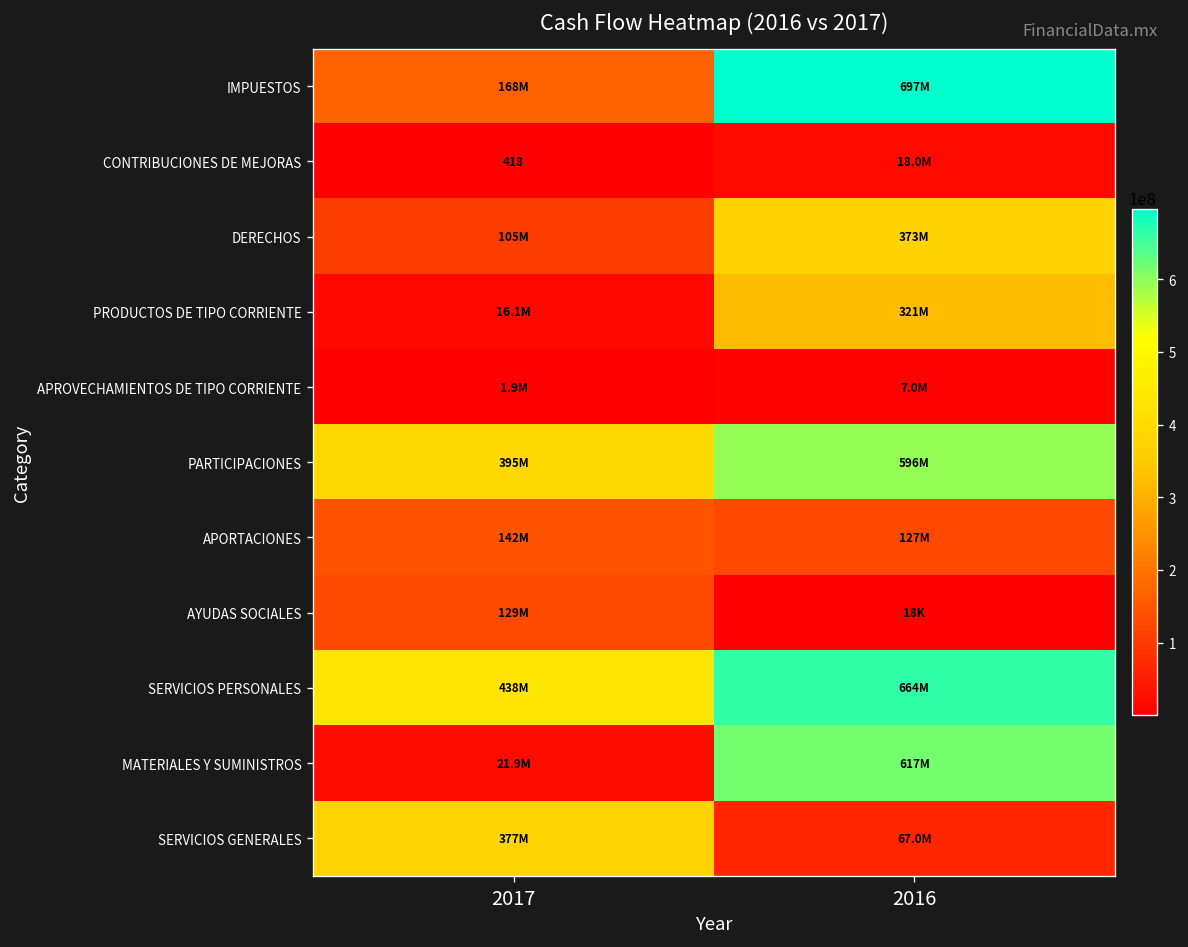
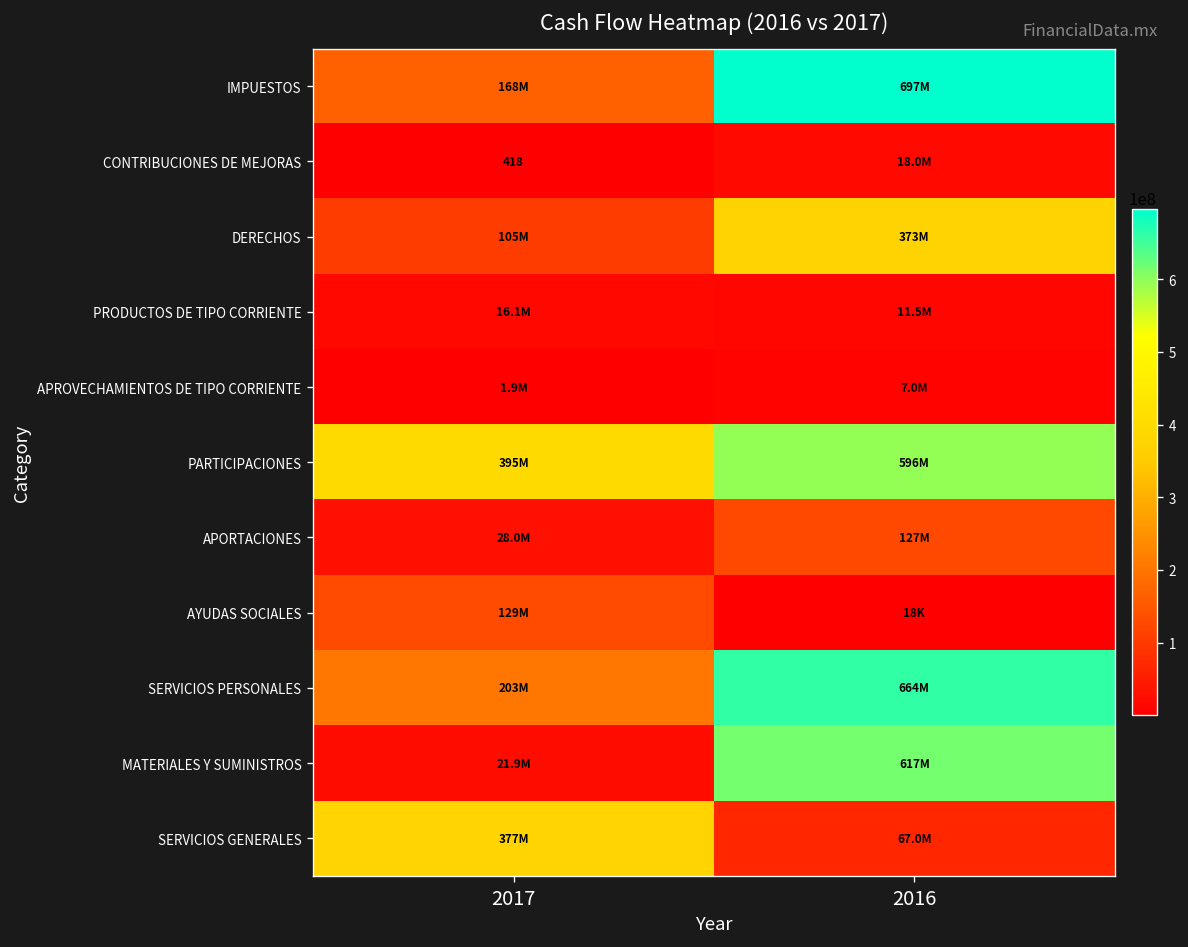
PRODUCTOS DE TIPO CORRIENTE, 2016: 321M -> 11.5M
APORTACIONES, 2017: 142M -> 28.0M
SERVICIOS PERSONALES, 2017: 438M -> 203M
